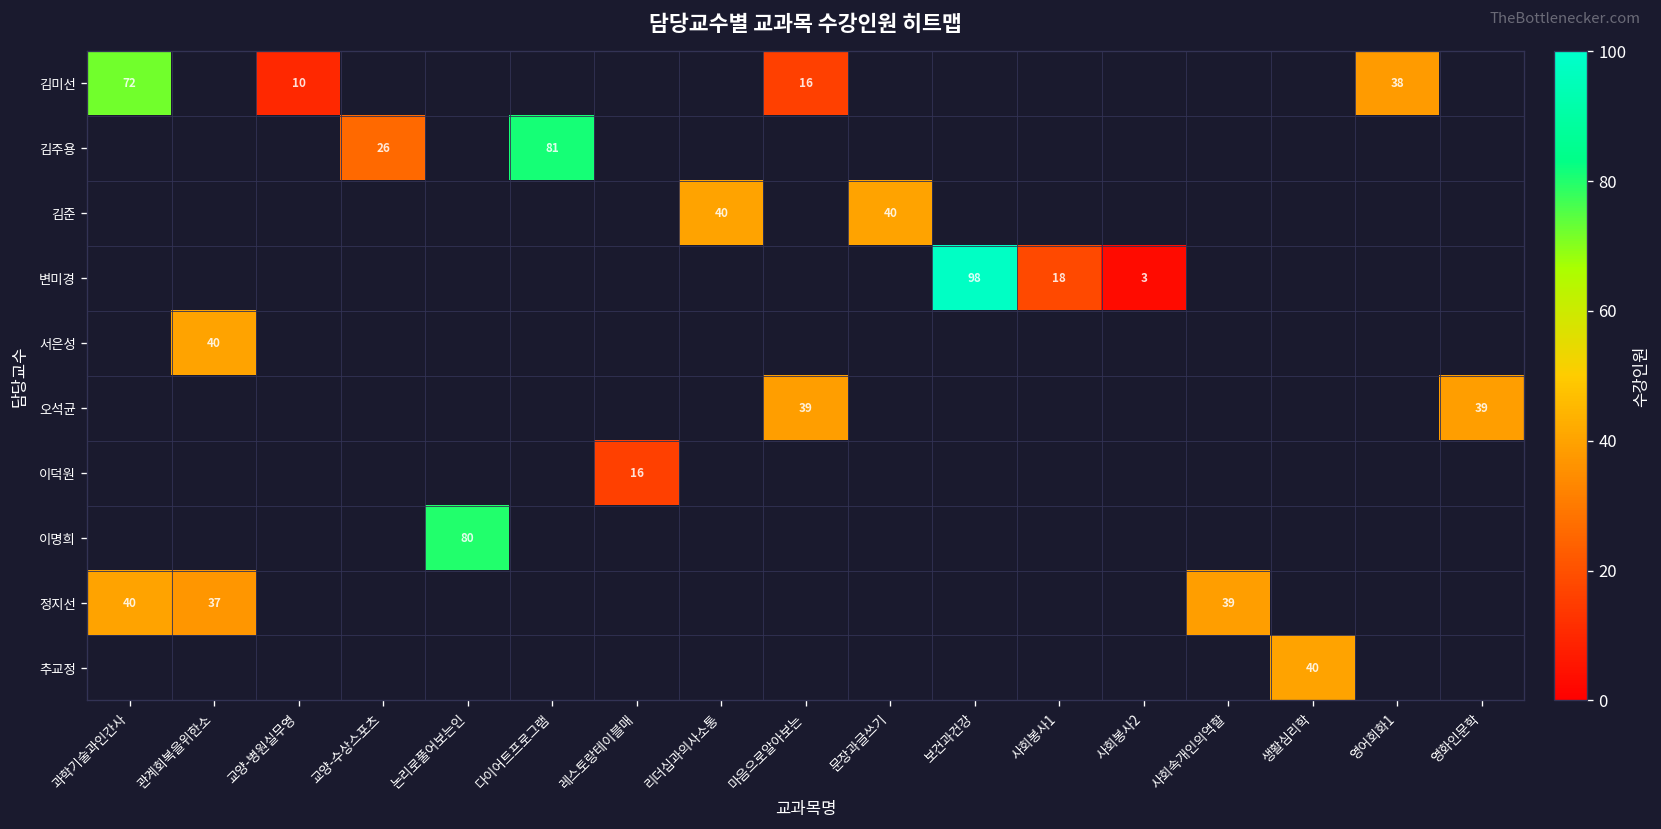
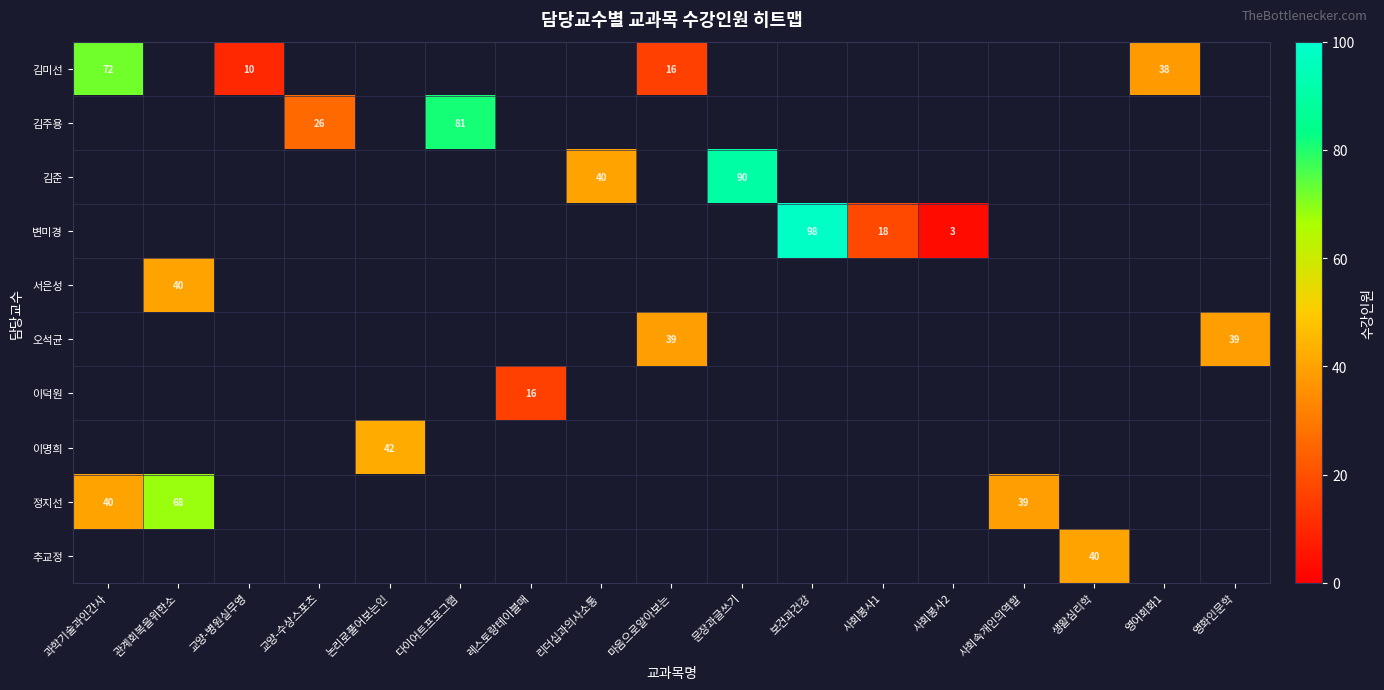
김준, 문장과글쓰기: 40 -> 90
이명희, 논리로풀어보는인: 80 -> 42
정지선, 관계회복을위한소: 37 -> 68
